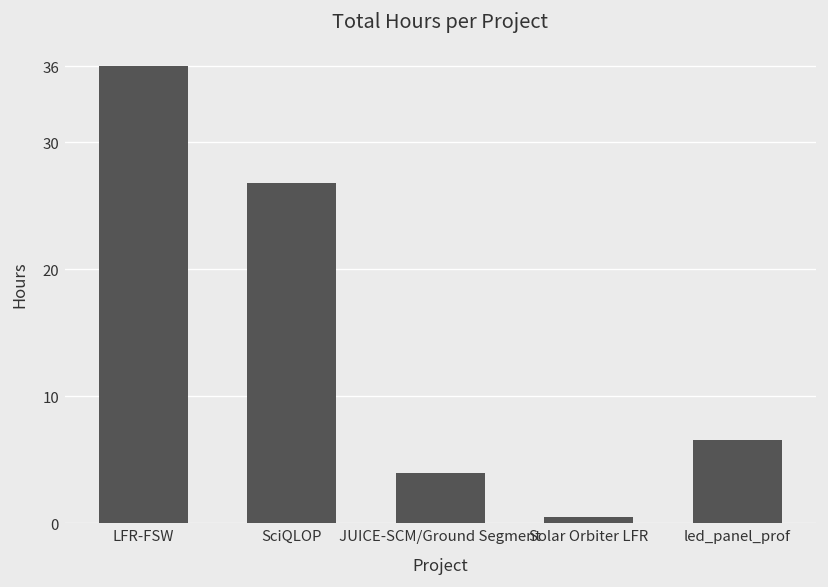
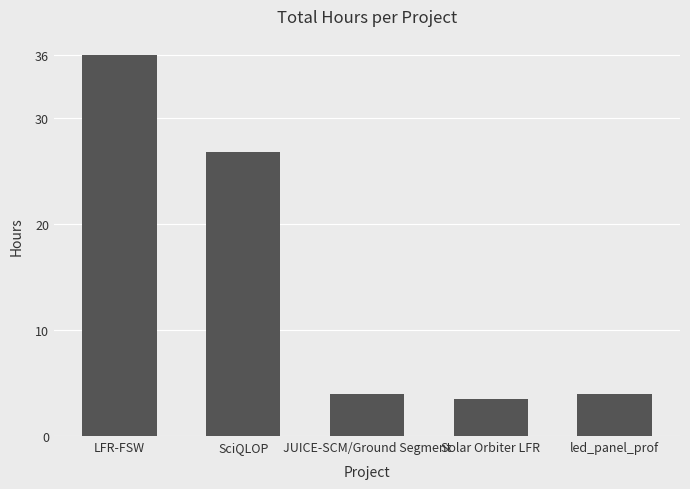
Solar Orbiter LFR: 0.5 -> 3.5
led_panel_prof: 6.6 -> 4.0
